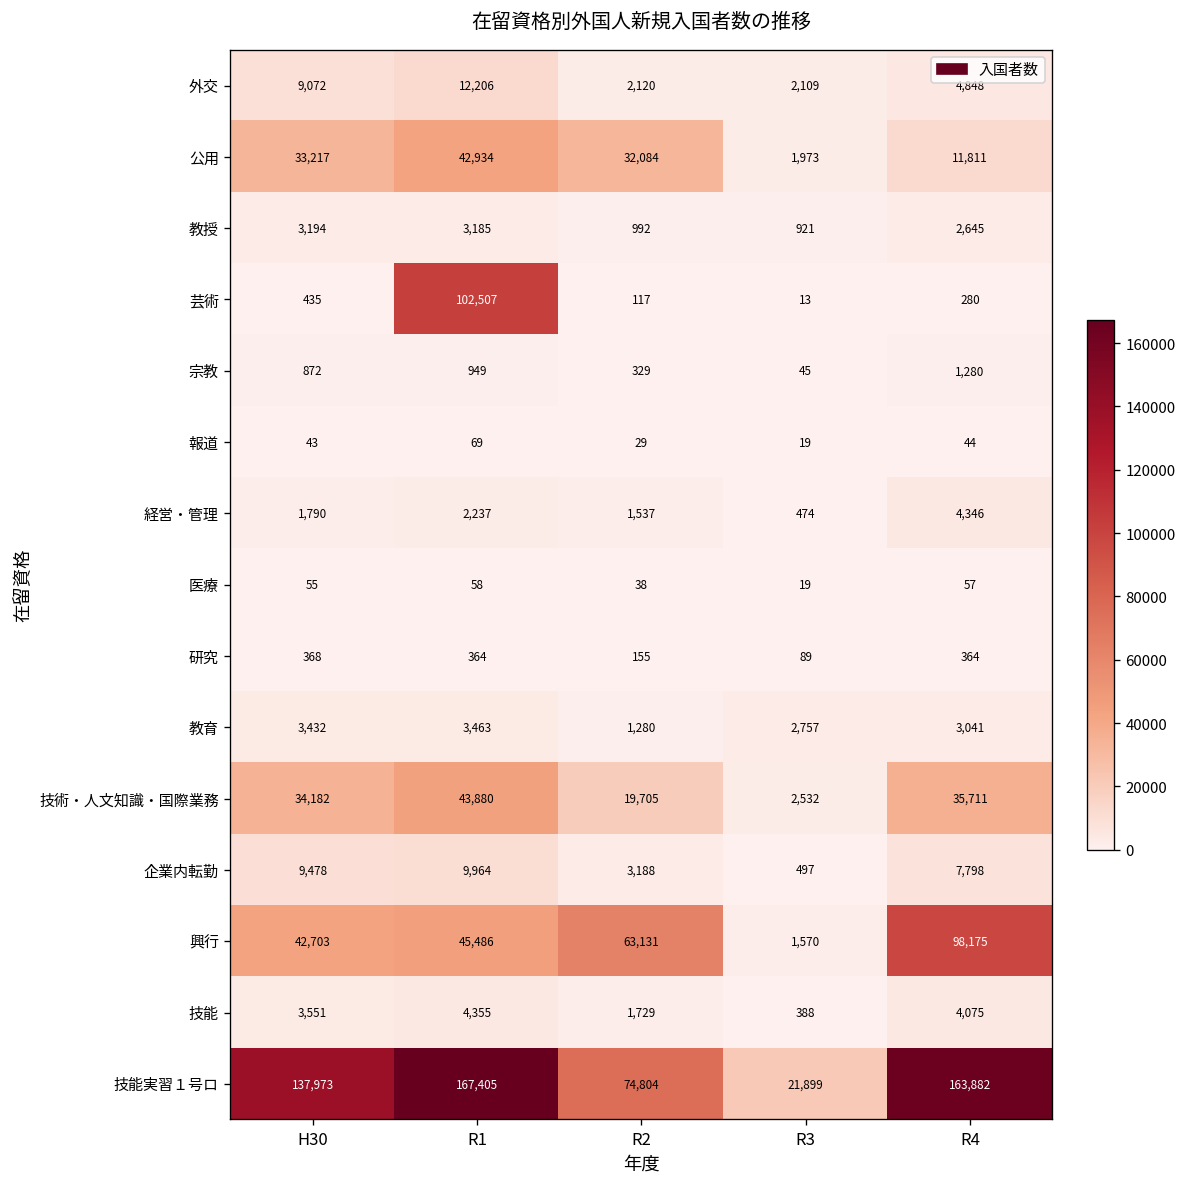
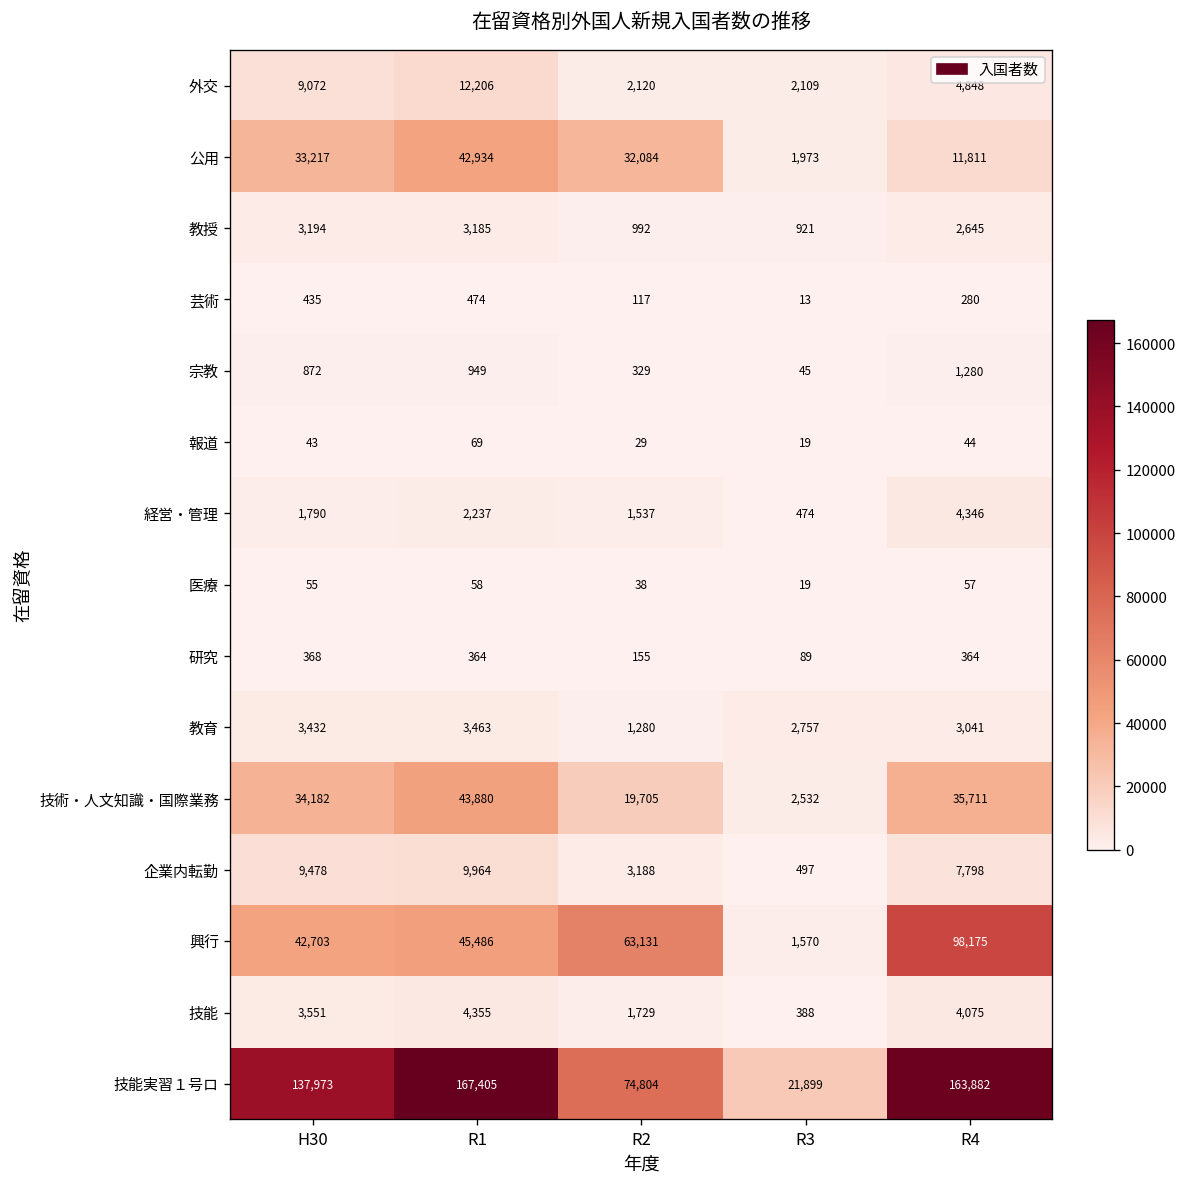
芸術, R1: 102,507 -> 474
